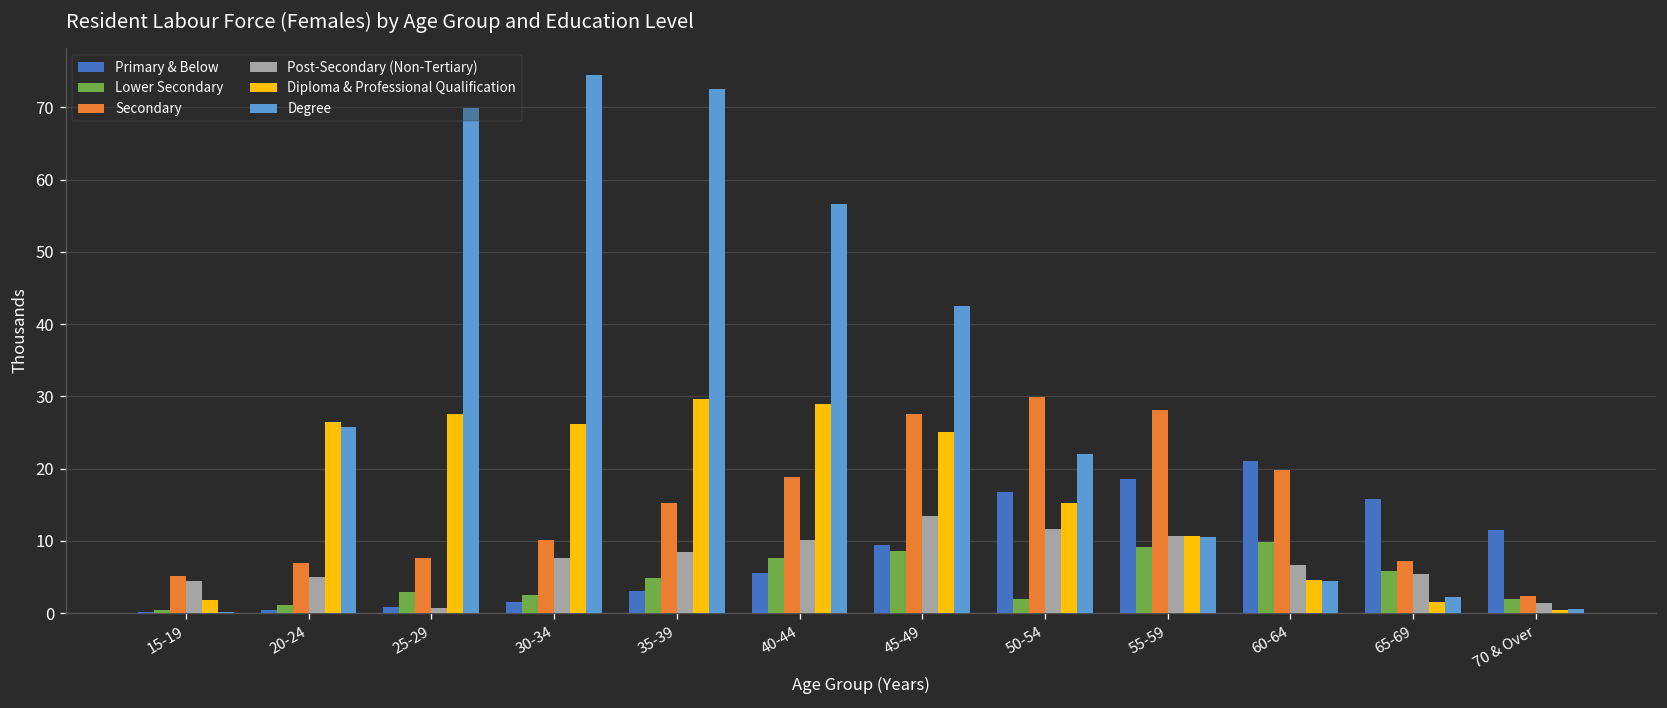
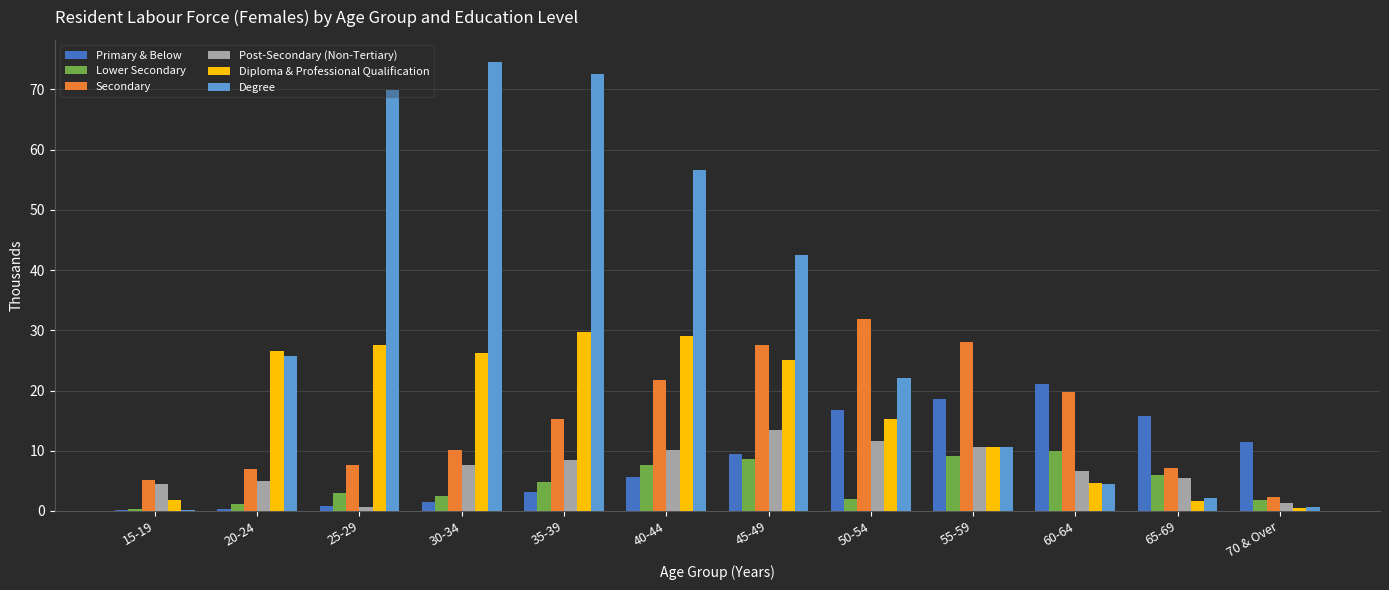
Secondary, 40-44: 19 -> 22
Secondary, 50-54: 30 -> 32
